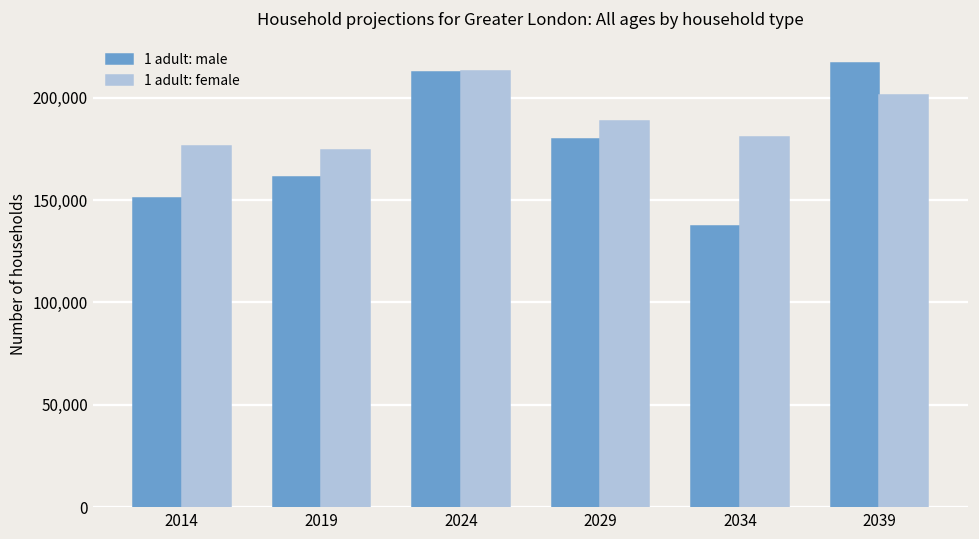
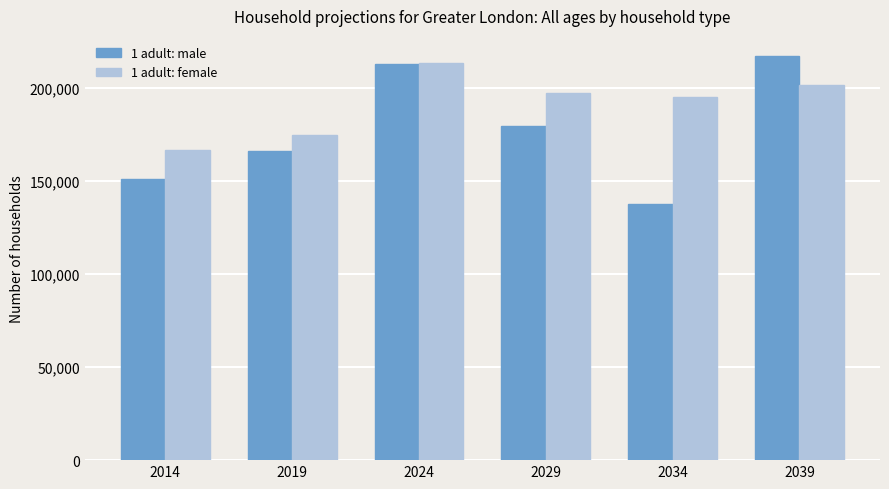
1 adult: female, 2014: 176,000 -> 167,000
1 adult: male, 2019: 161,000 -> 166,000
1 adult: female, 2029: 189,000 -> 197,000
1 adult: female, 2034: 181,000 -> 195,000
